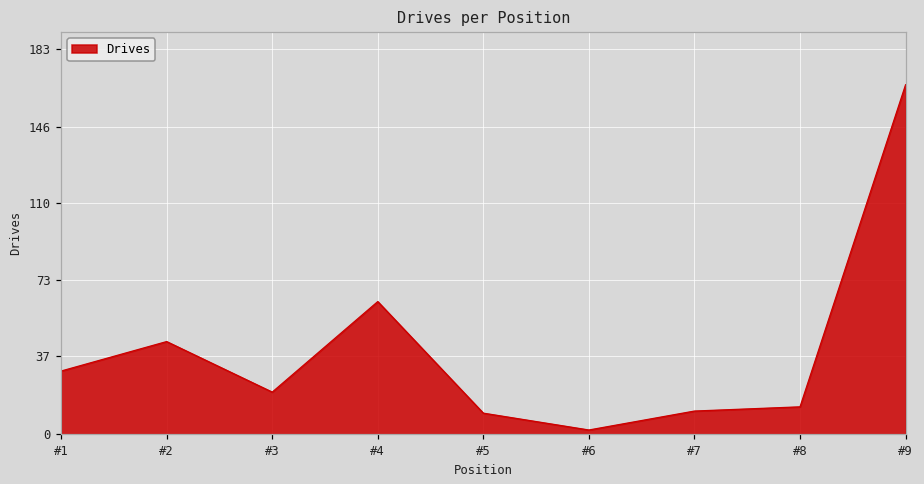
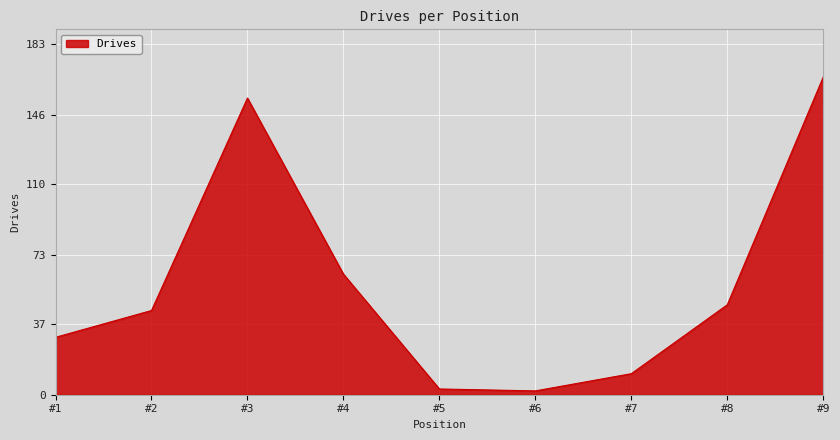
#3: 20 -> 155
#5: 10 -> 3
#8: 13 -> 47
